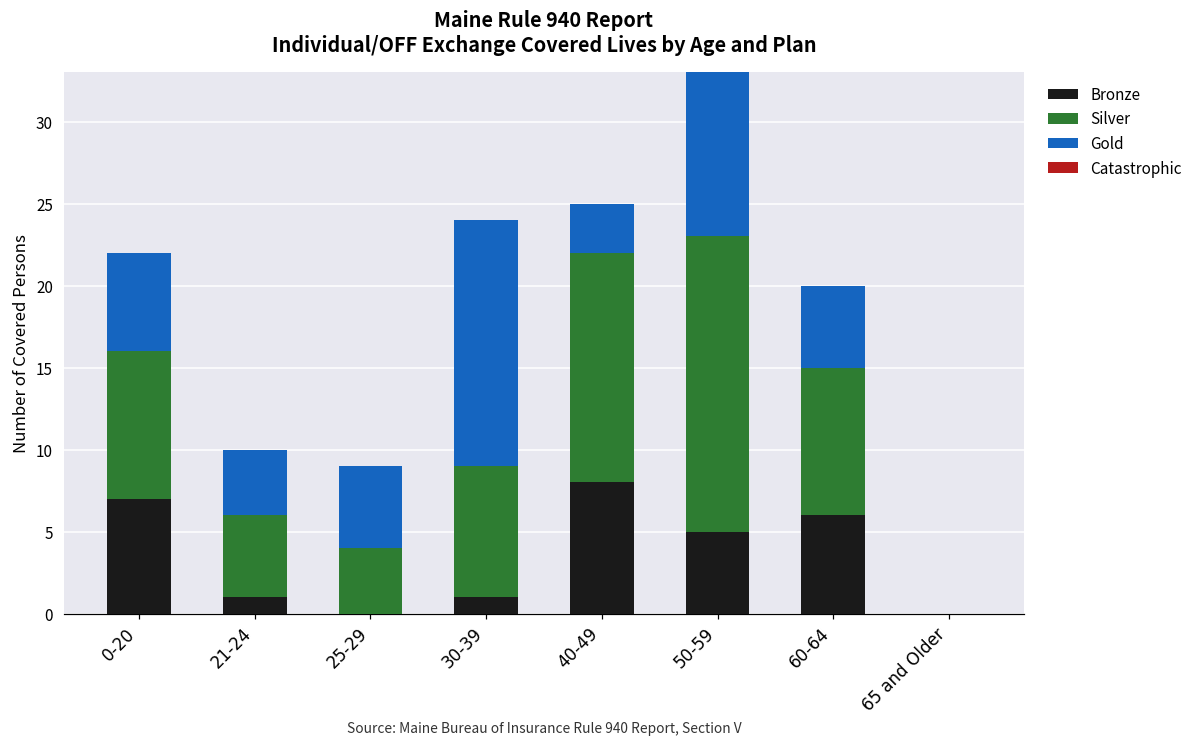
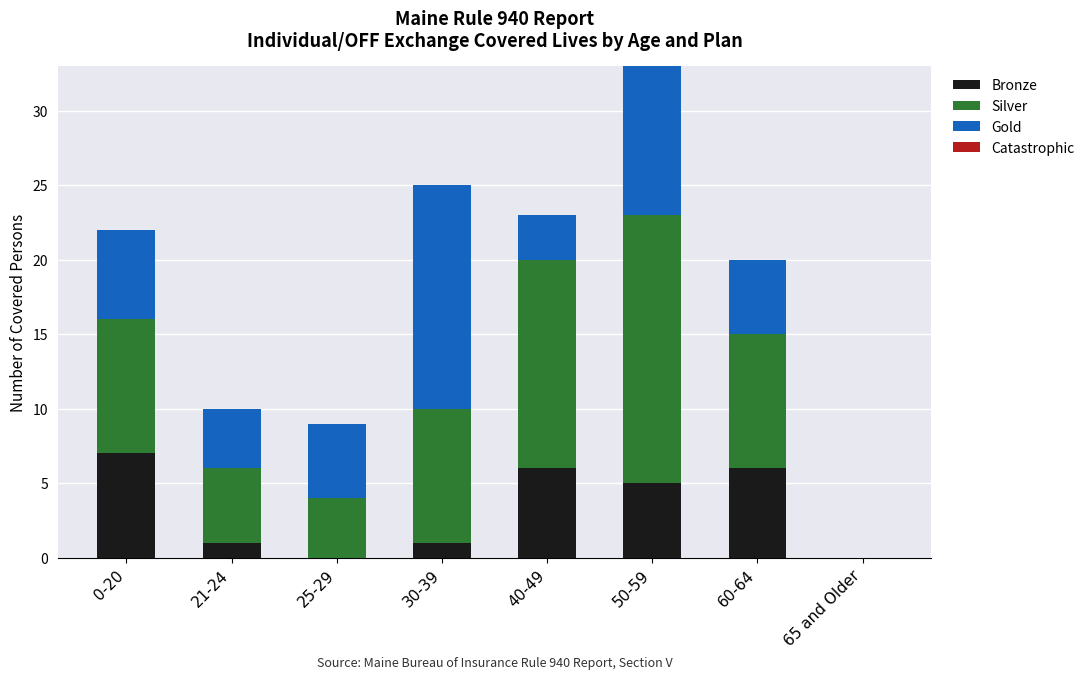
Silver, 30-39: 8 -> 9
Bronze, 40-49: 8 -> 6
